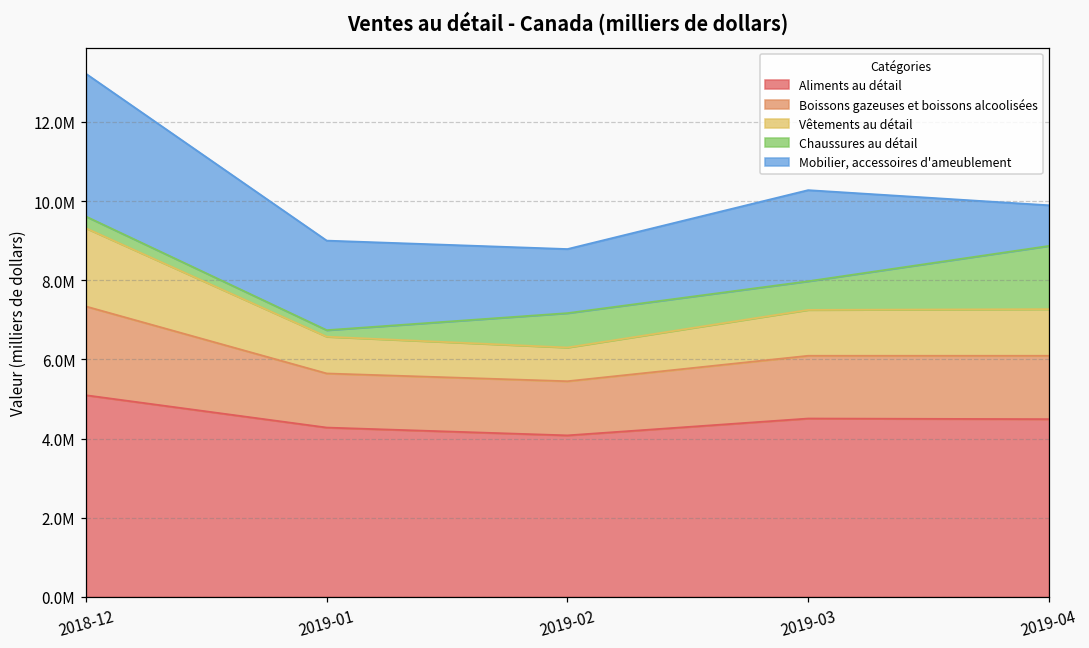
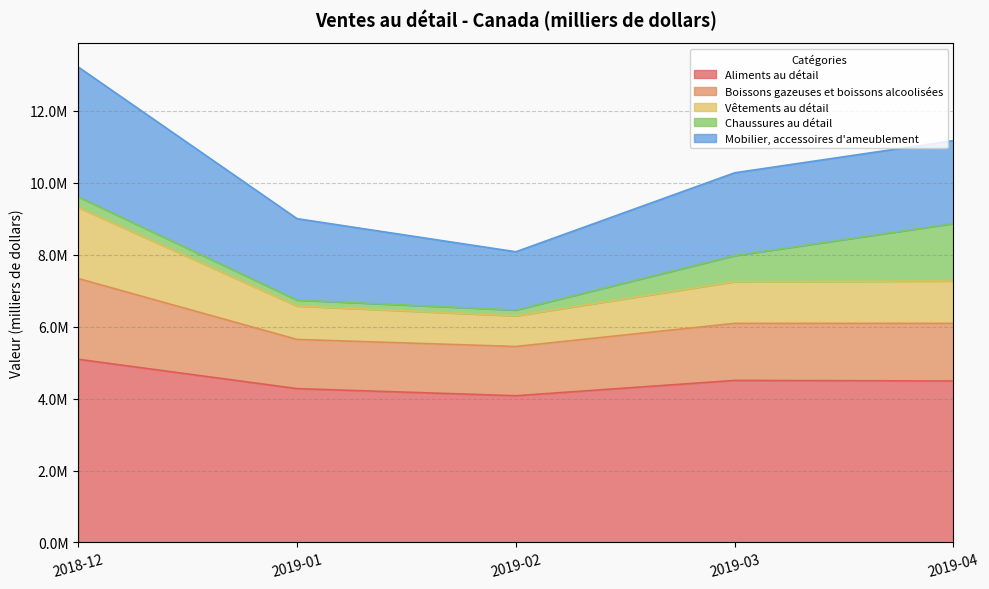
Chaussures au détail, 2019-02: 900000 -> 200000
Mobilier, accessoires d'ameublement, 2019-04: 1000000 -> 2300000
